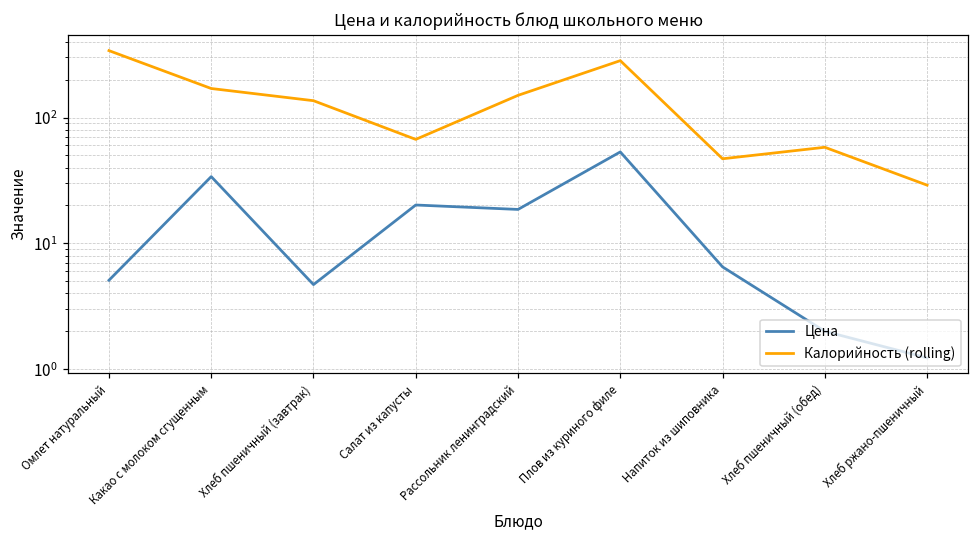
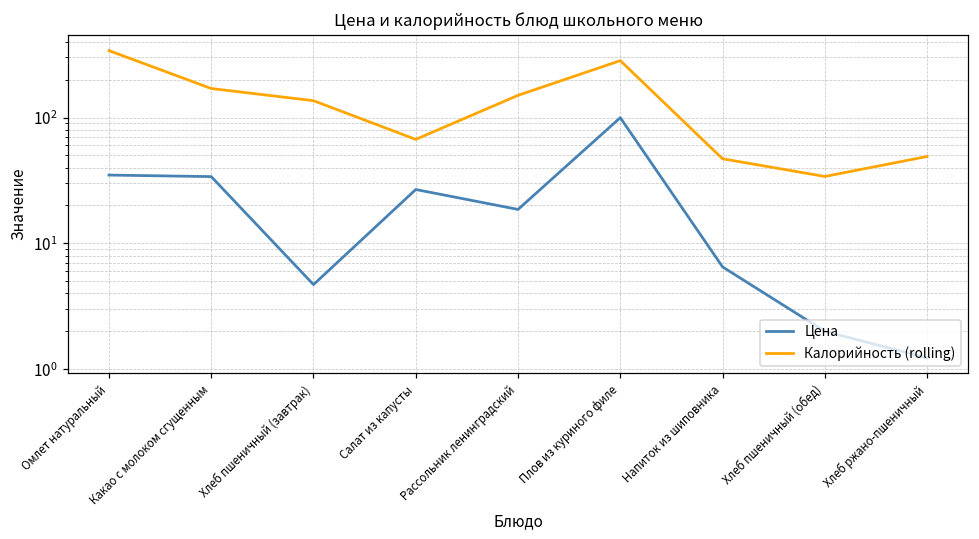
Цена, Омлет натуральный: 5 -> 35
Цена, Салат из капусты: 20 -> 27
Цена, Плов из куриного филе: 50 -> 100
Калорийность (rolling), Хлеб пшеничный (обед): 60 -> 34
Калорийность (rolling), Хлеб ржано-пшеничный: 29 -> 49
